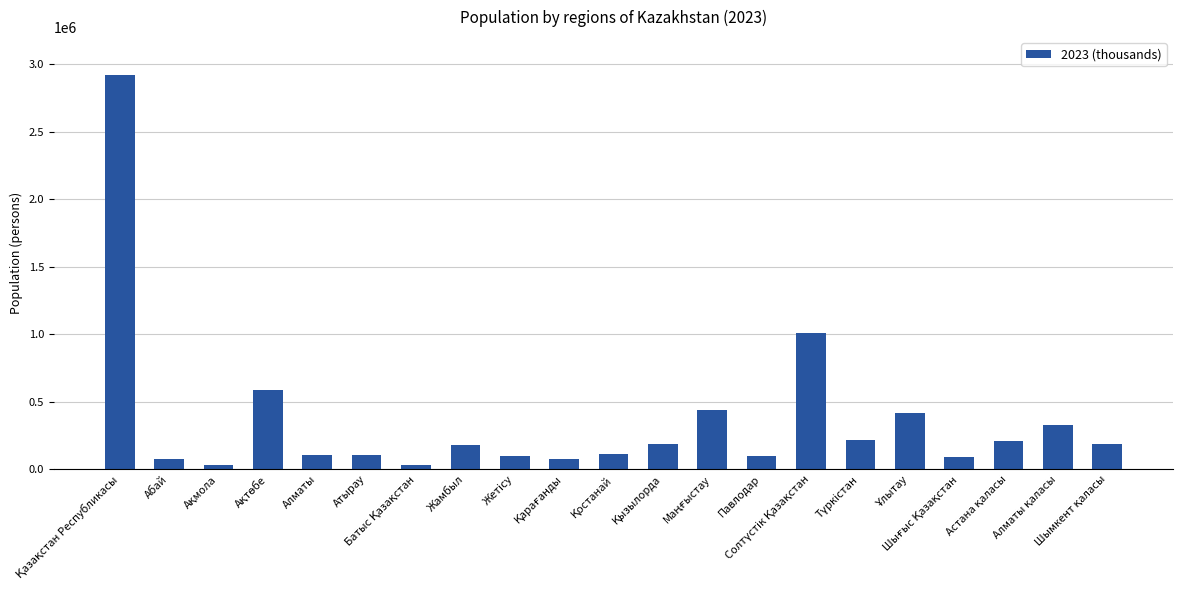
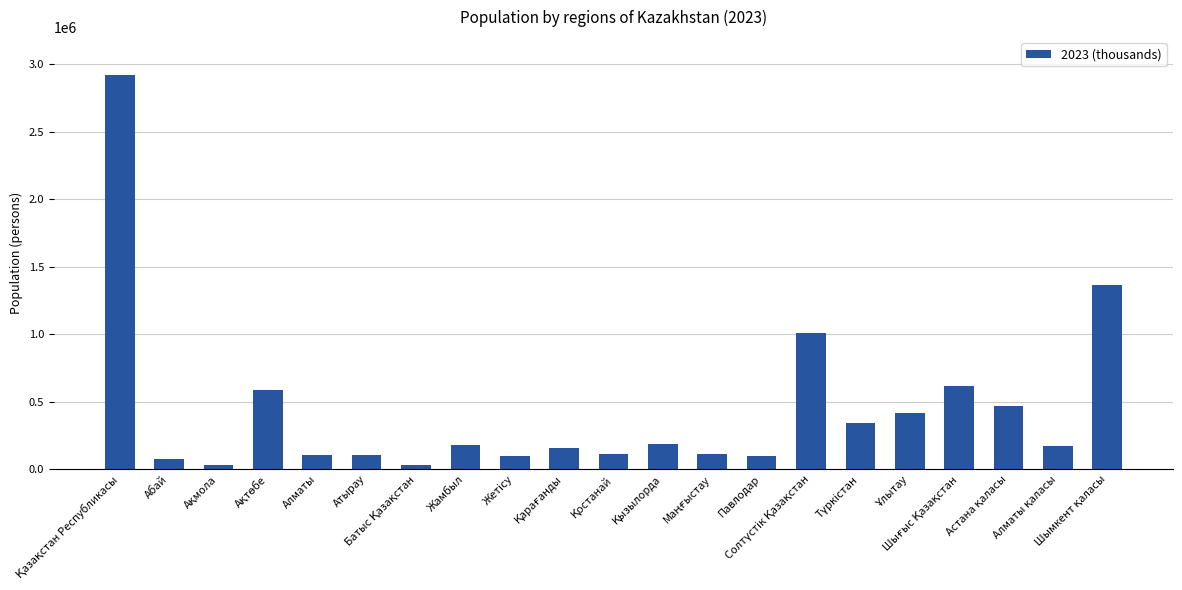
Қарағанды: 80000 -> 160000
Маңғыстау: 440000 -> 120000
Түркістан: 220000 -> 340000
Шығыс Қазақстан: 90000 -> 620000
Астана қаласы: 210000 -> 470000
Алматы қаласы: 330000 -> 170000
Шымкент қаласы: 190000 -> 1370000
